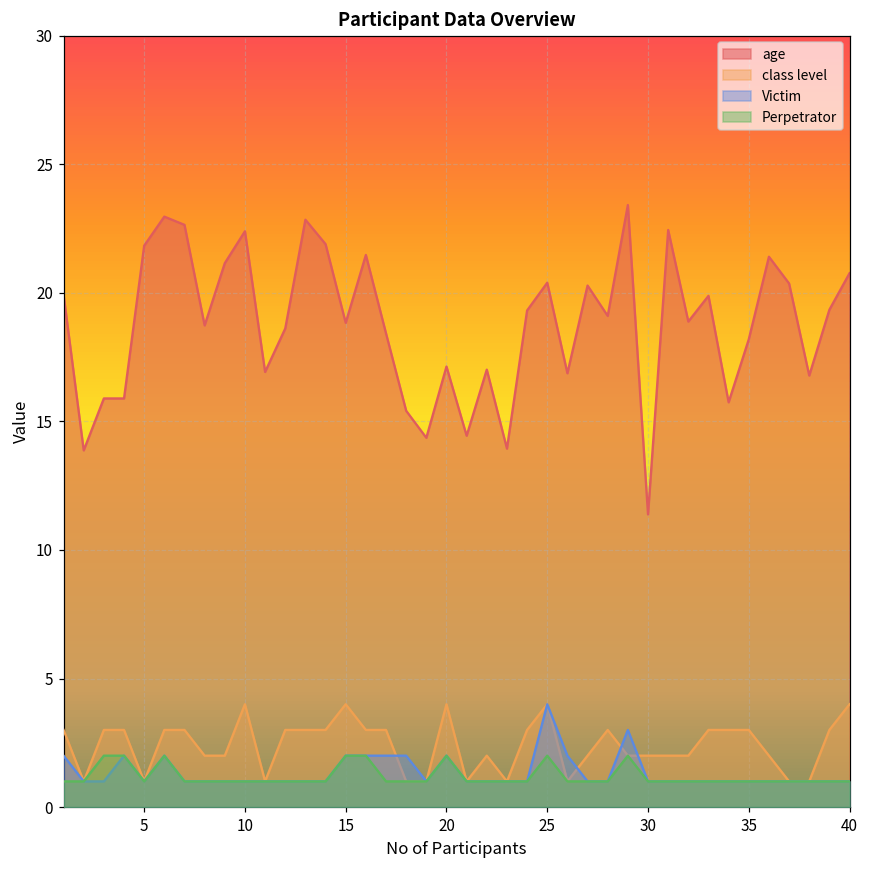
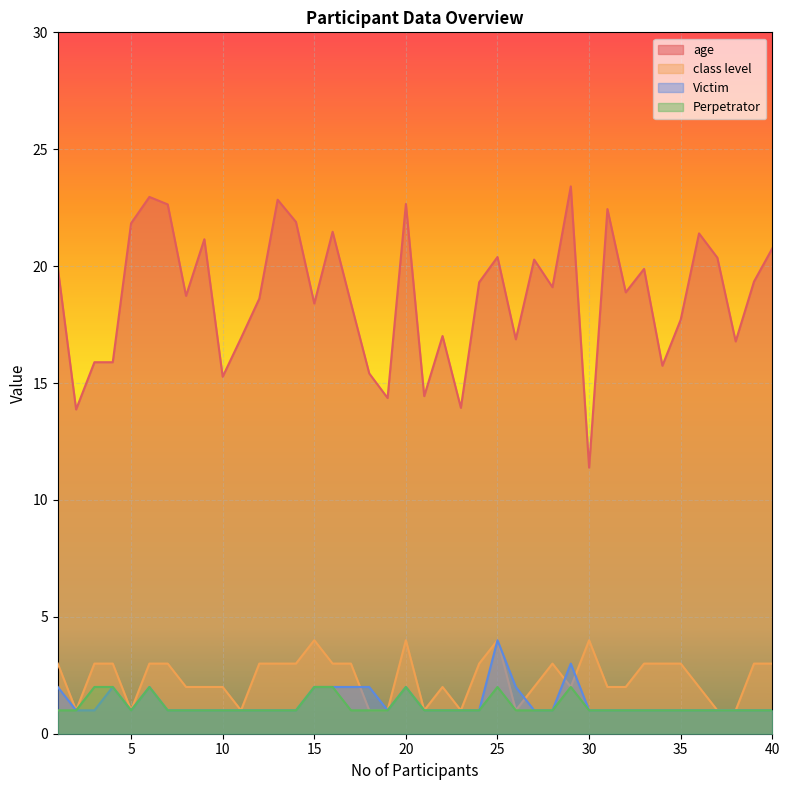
age, 10: 22.4 -> 15.3
class level, 10: 4 -> 2
age, 15: 18.8 -> 18.4
age, 20: 17.1 -> 22.7
class level, 30: 2 -> 4
age, 35: 18.2 -> 17.7
class level, 40: 4 -> 3
